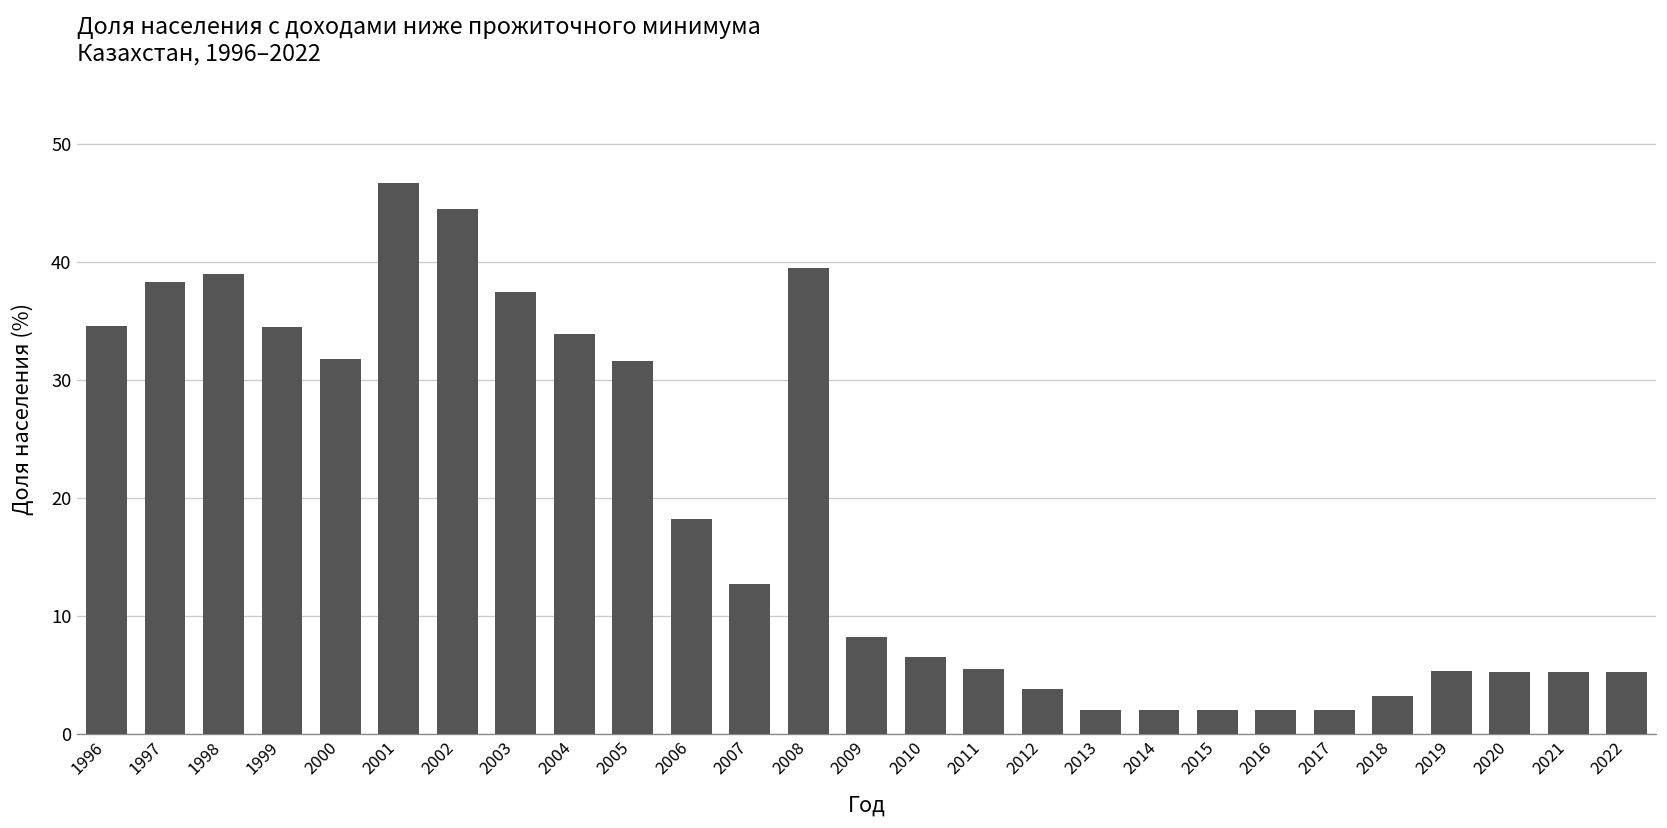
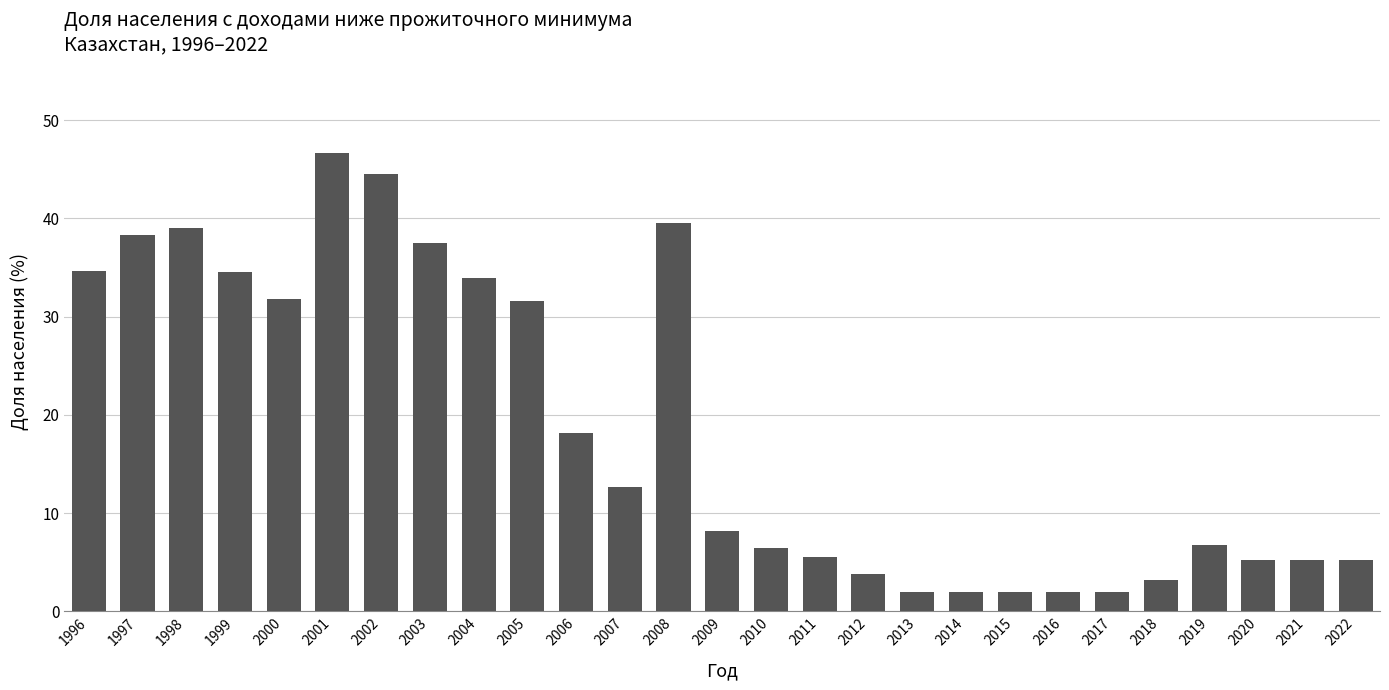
2019: 5 -> 7
